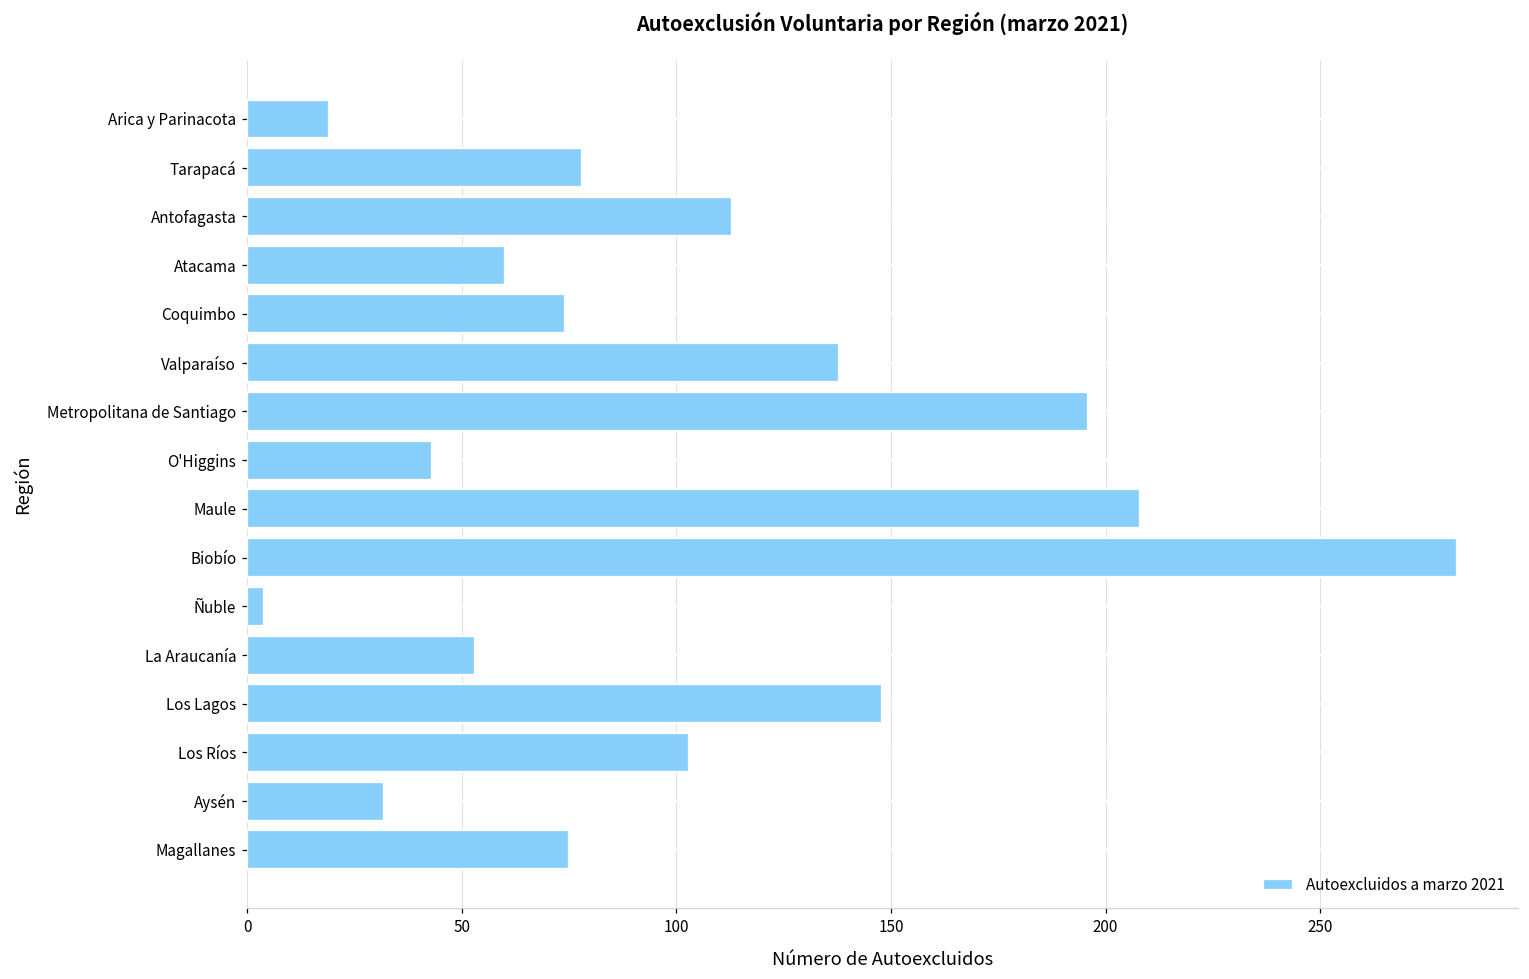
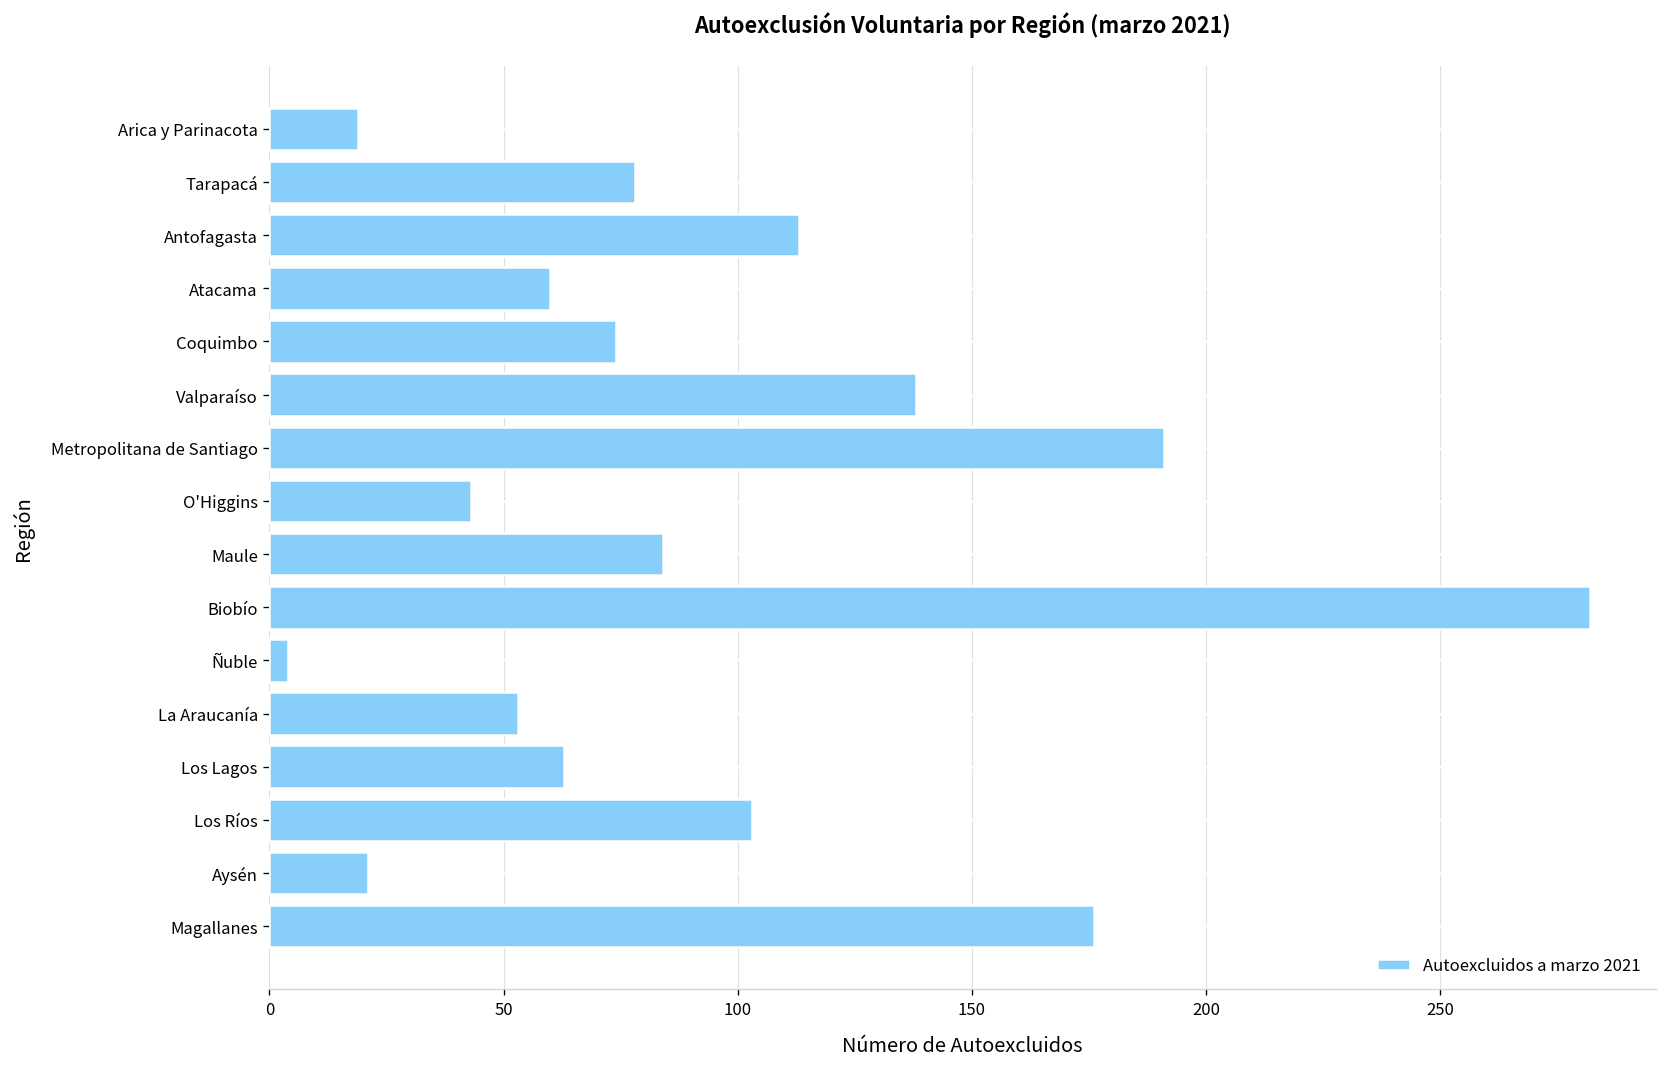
Metropolitana de Santiago: 196 -> 191
Maule: 208 -> 84
Los Lagos: 148 -> 63
Aysén: 32 -> 21
Magallanes: 75 -> 176
